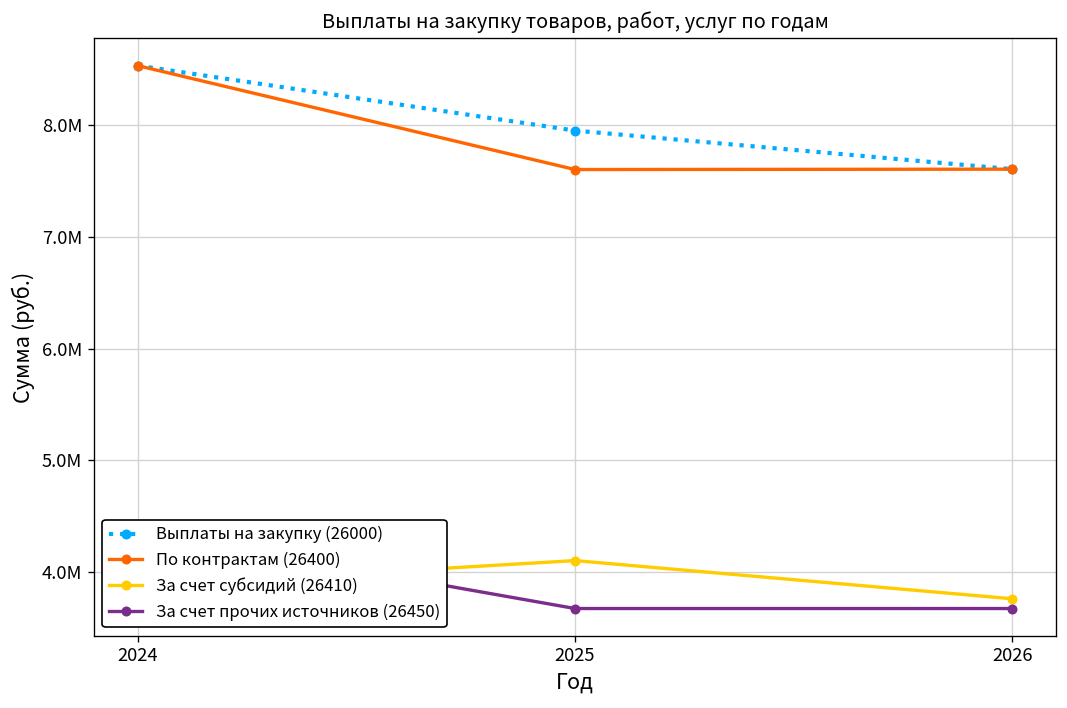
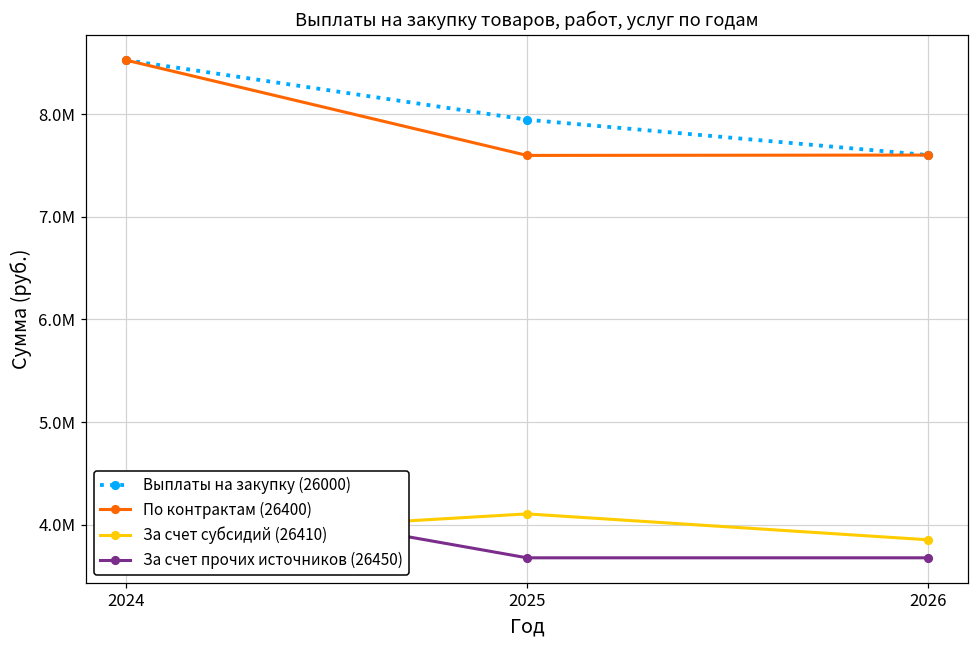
За счет субсидий (26410), 2026: 3800000 -> 3900000
